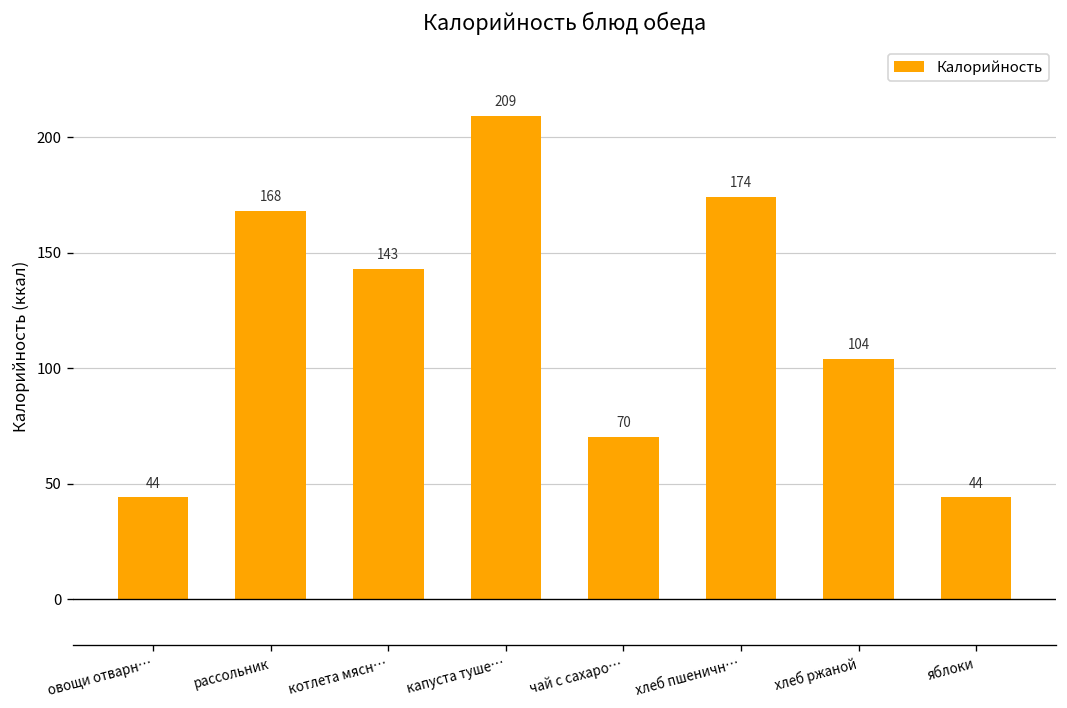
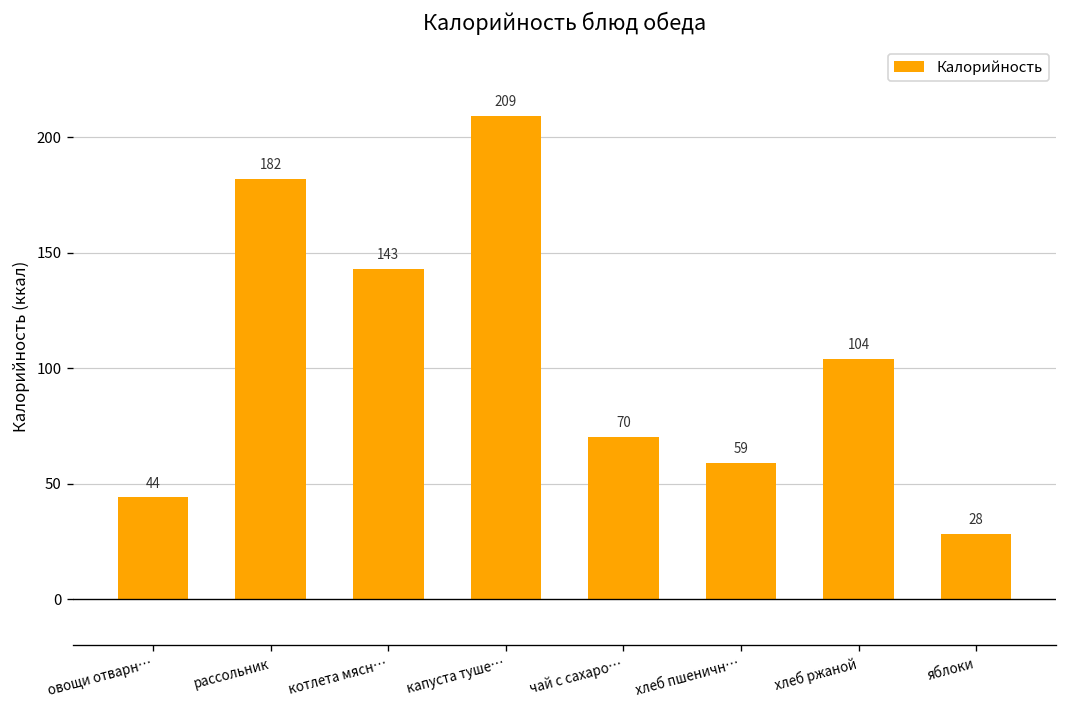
рассольник: 168 -> 182
хлеб пшеничн…: 174 -> 59
яблоки: 44 -> 28
